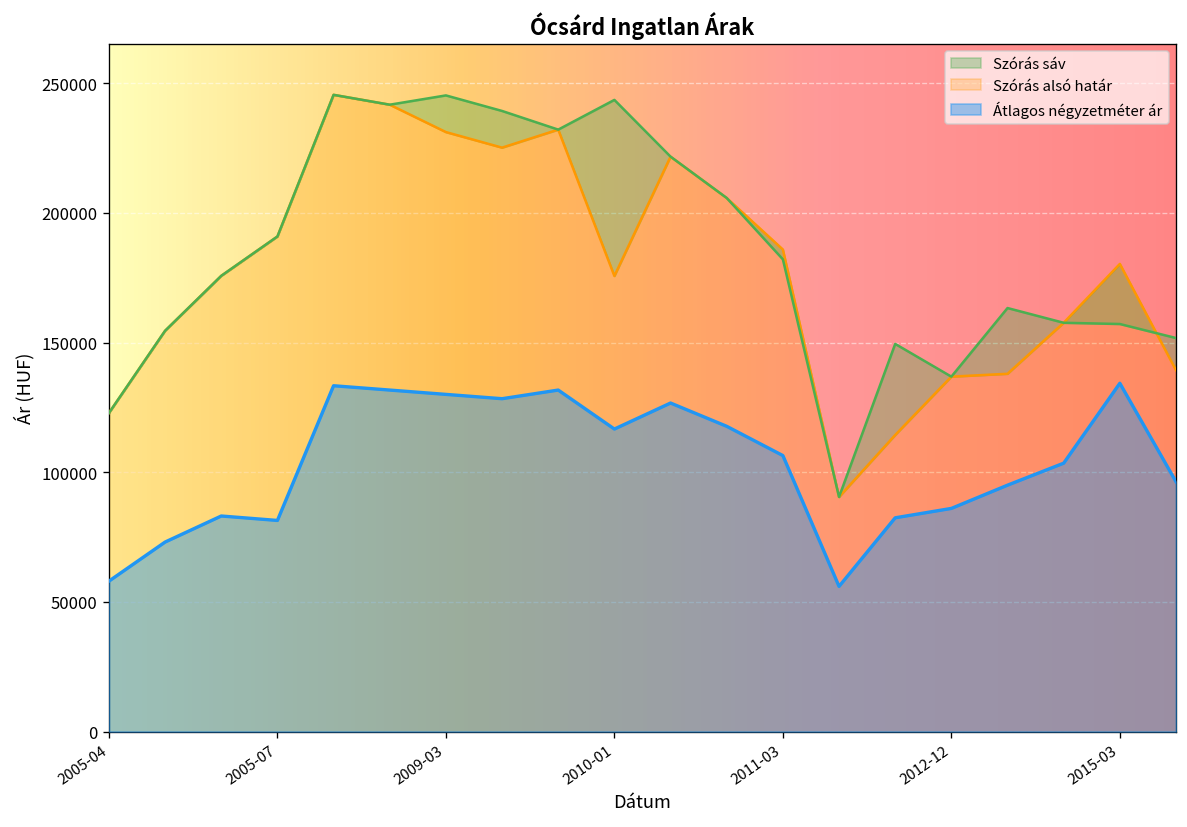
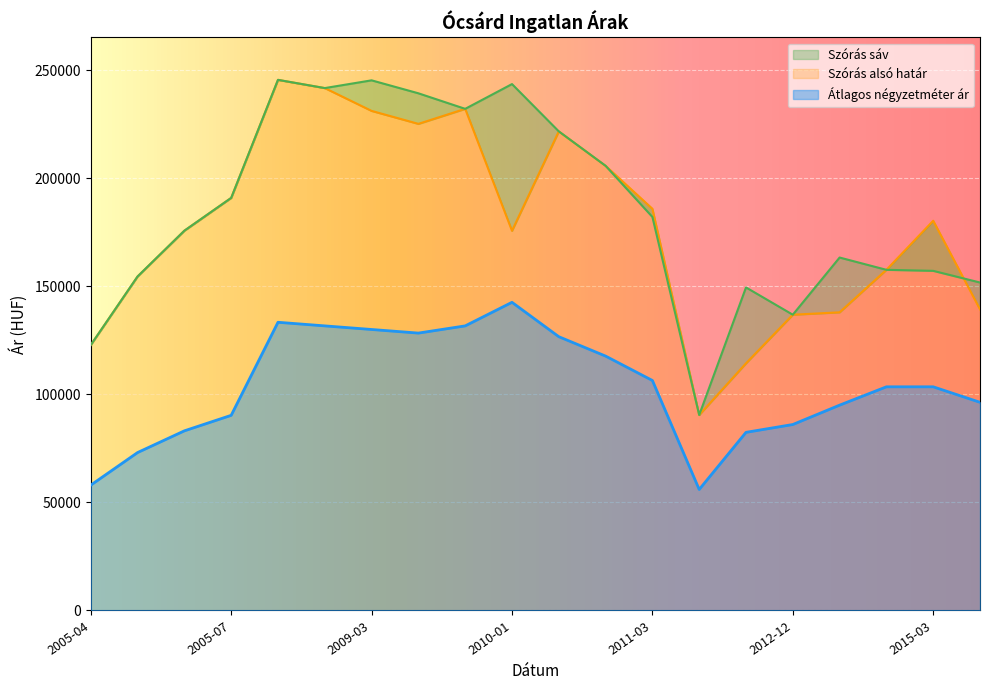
Átlagos négyzetméter ár, 2005-07: 81000 -> 90000
Átlagos négyzetméter ár, 2010-01: 117000 -> 143000
Átlagos négyzetméter ár, 2015-03: 134000 -> 103000
